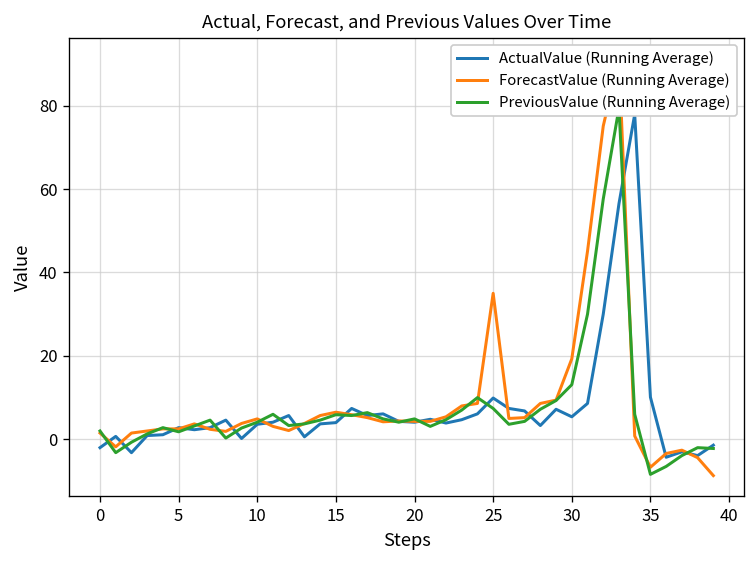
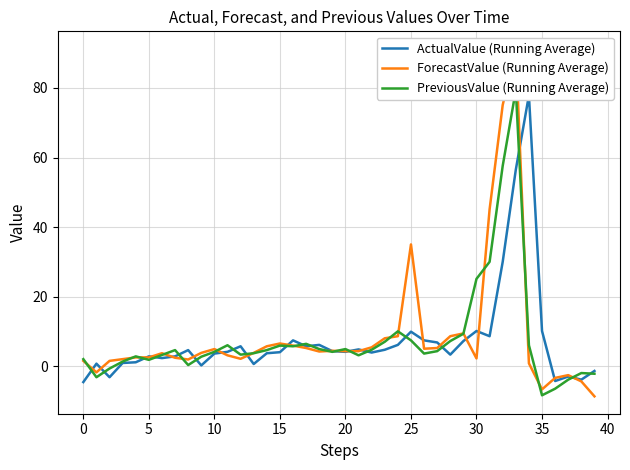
ActualValue (Running Average), 0: -2 -> -5
ActualValue (Running Average), 30: 5 -> 10
ForecastValue (Running Average), 30: 19 -> 2
PreviousValue (Running Average), 30: 13 -> 25
